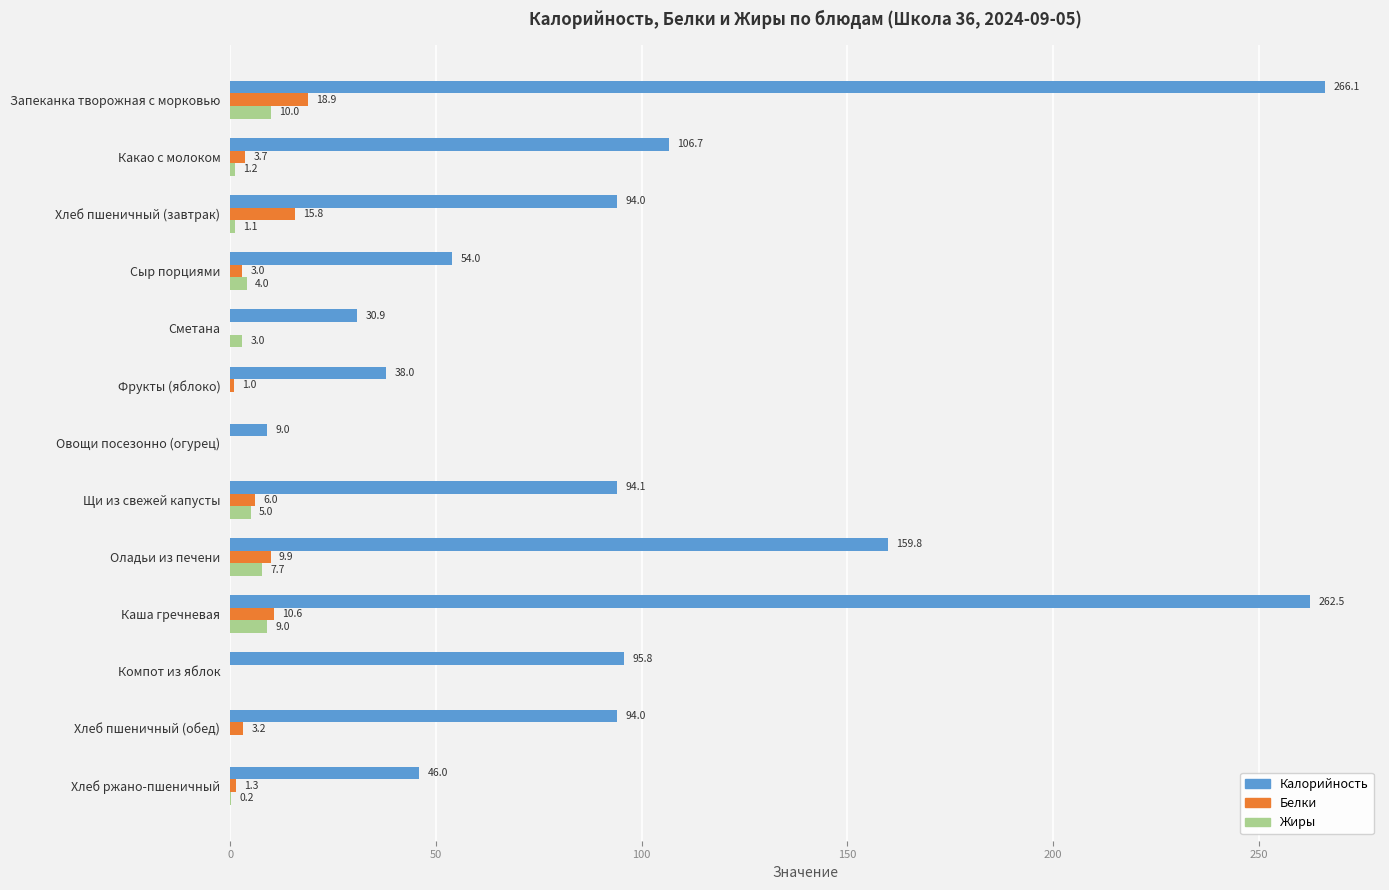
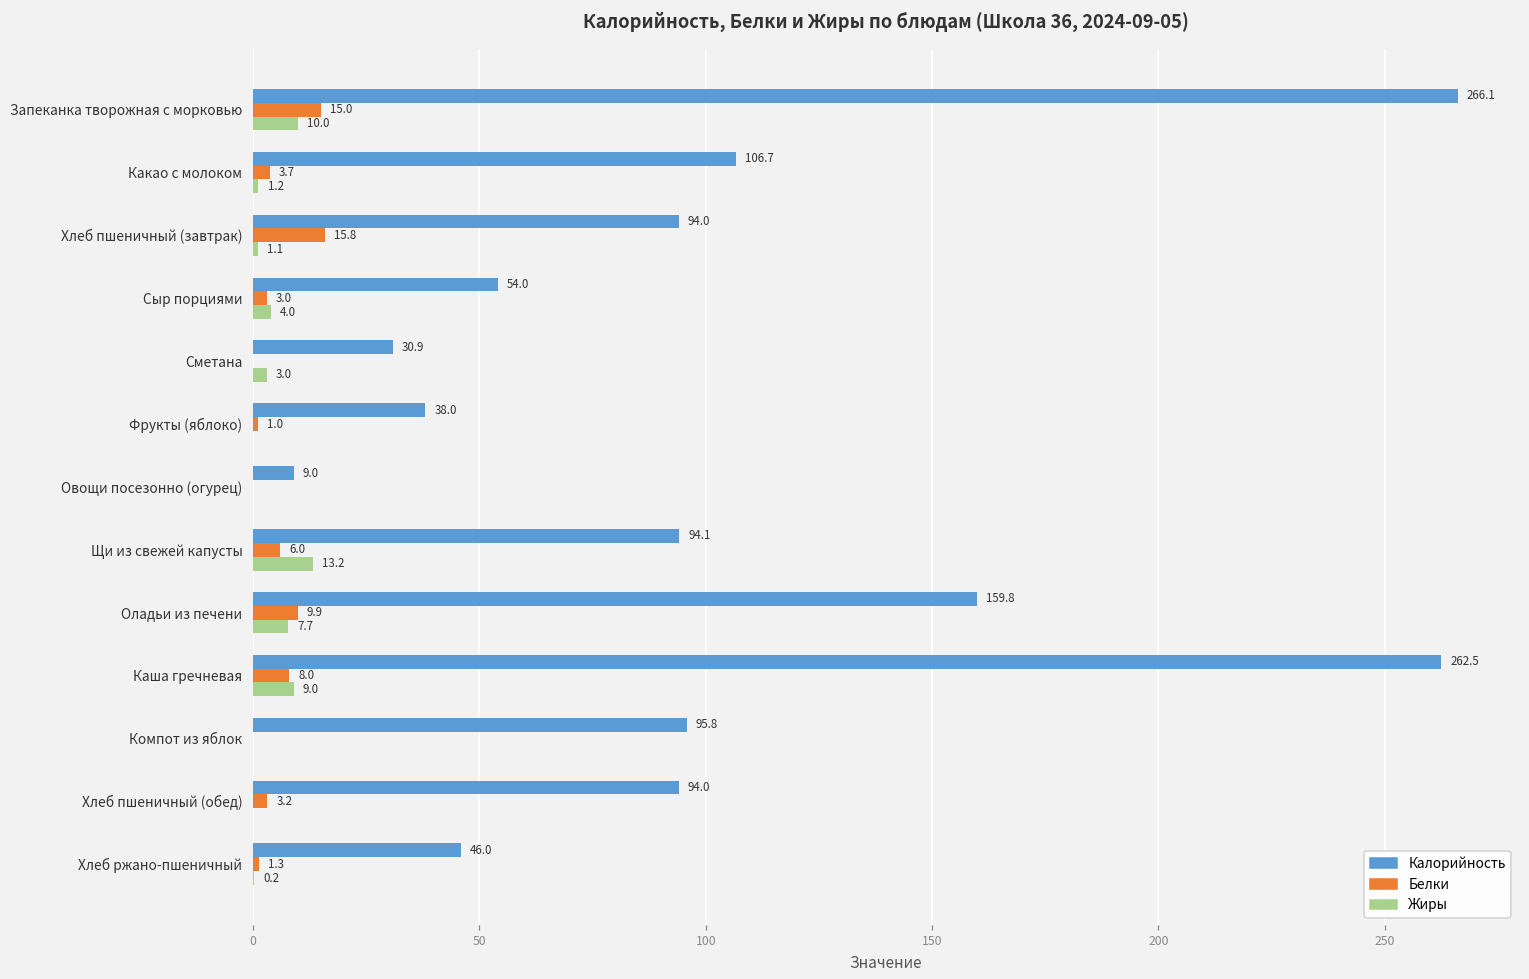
Белки, Запеканка творожная с морковью: 18.9 -> 15.0
Жиры, Щи из свежей капусты: 5.0 -> 13.2
Белки, Каша гречневая: 10.6 -> 8.0
